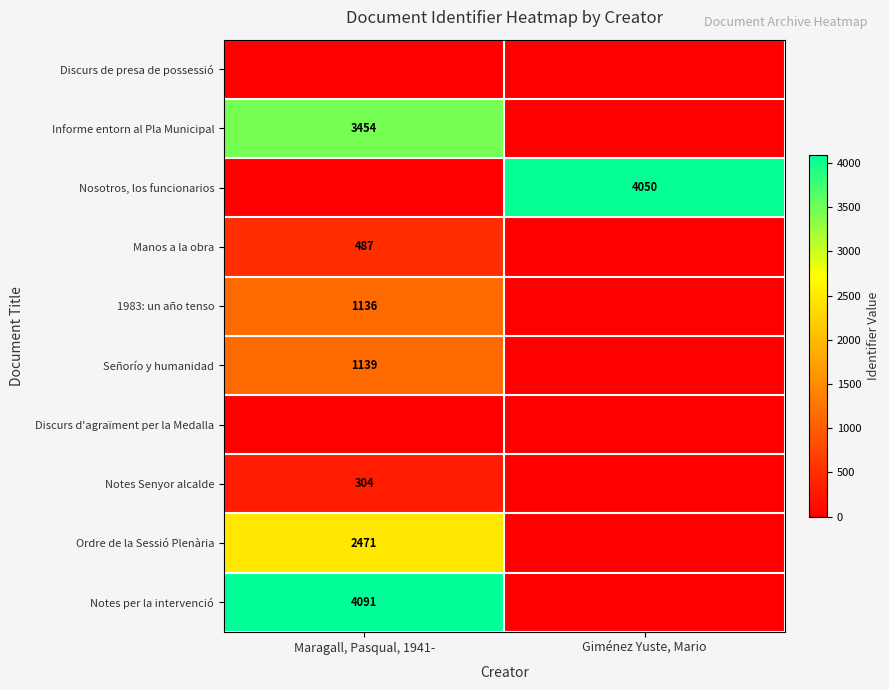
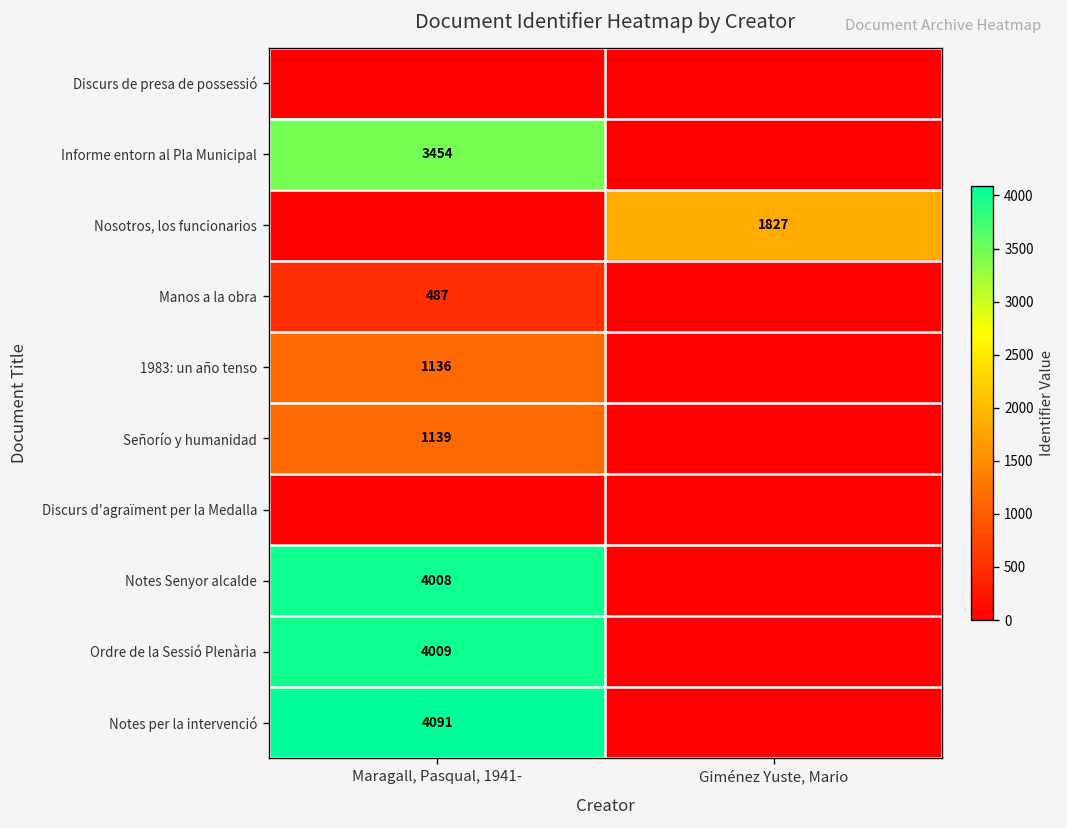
Nosotros, los funcionarios, Giménez Yuste, Mario: 4050 -> 1827
Notes Senyor alcalde, Maragall, Pasqual, 1941-: 304 -> 4008
Ordre de la Sessió Plenària, Maragall, Pasqual, 1941-: 2471 -> 4009
